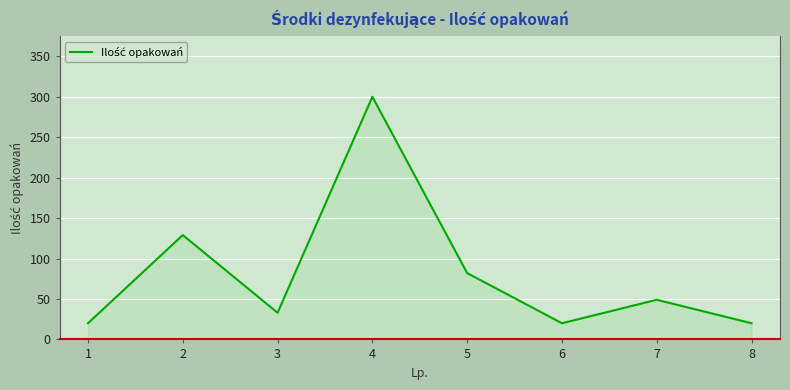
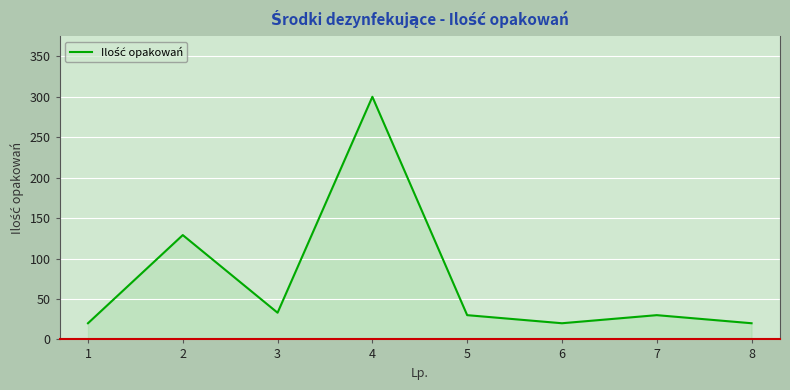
5: 80 -> 30
7: 50 -> 30
